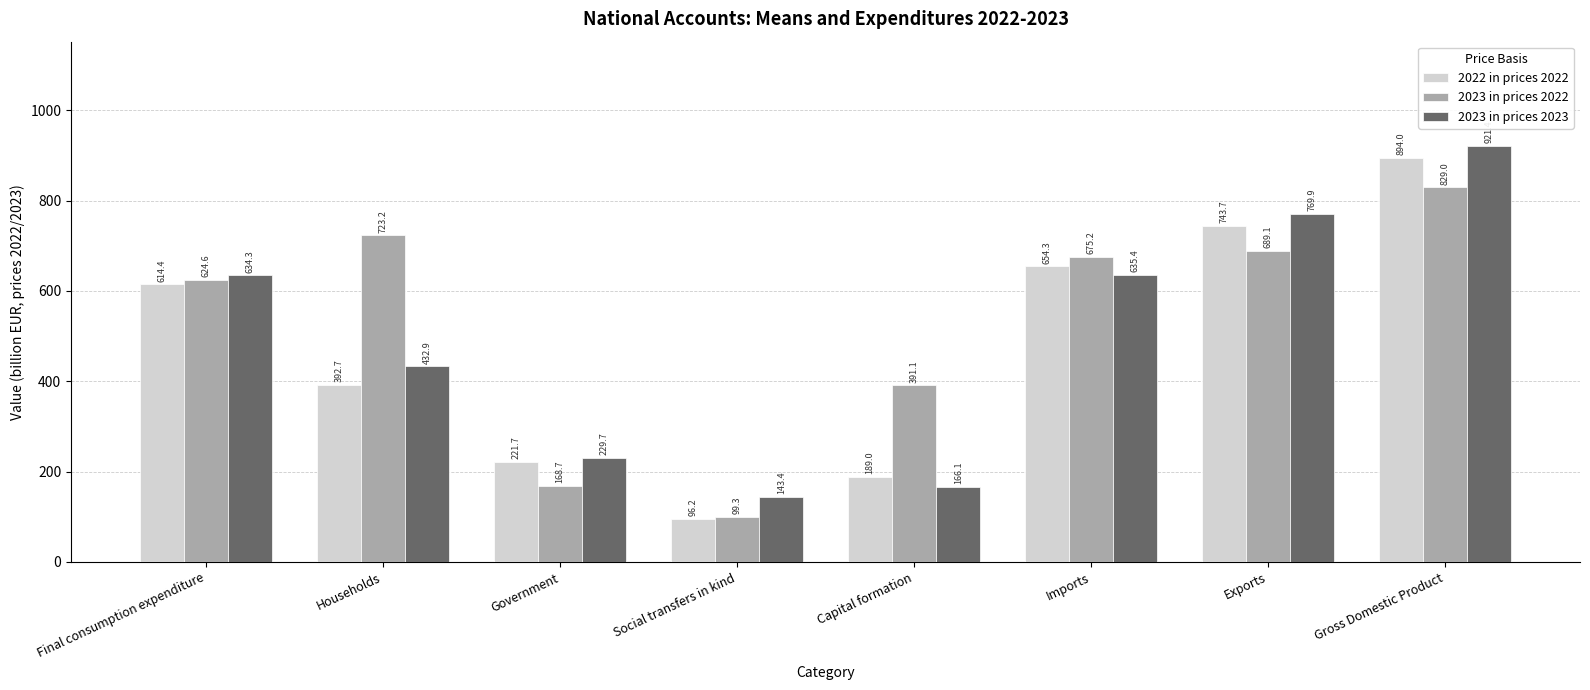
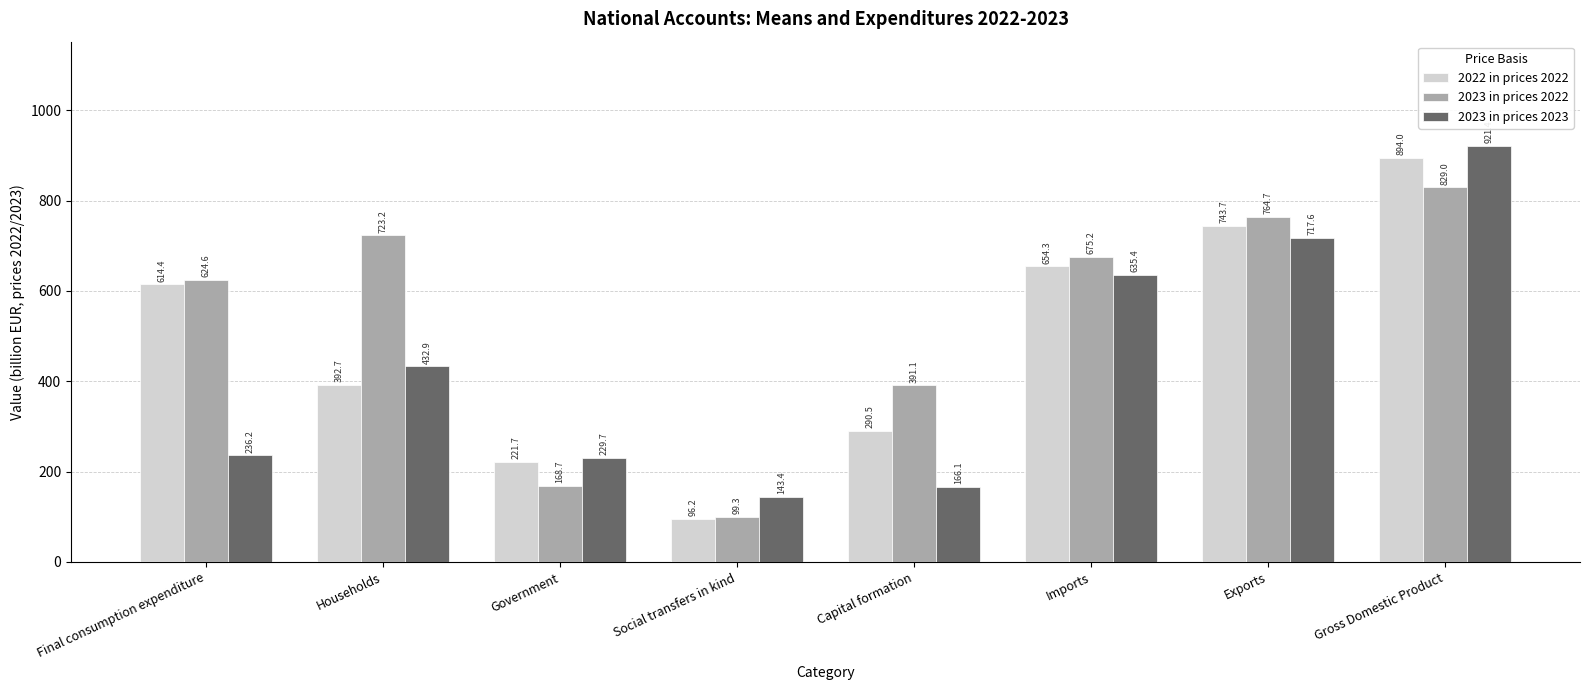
2023 in prices 2023, Final consumption expenditure: 634.3 -> 236.2
2022 in prices 2022, Capital formation: 189.0 -> 290.5
2023 in prices 2022, Exports: 689.1 -> 764.7
2023 in prices 2023, Exports: 769.9 -> 717.6
